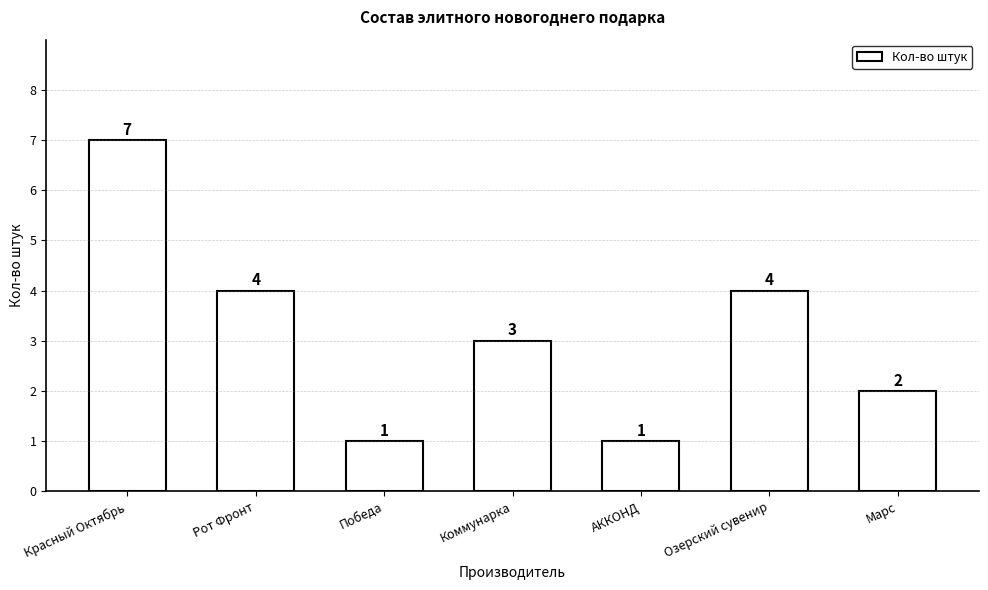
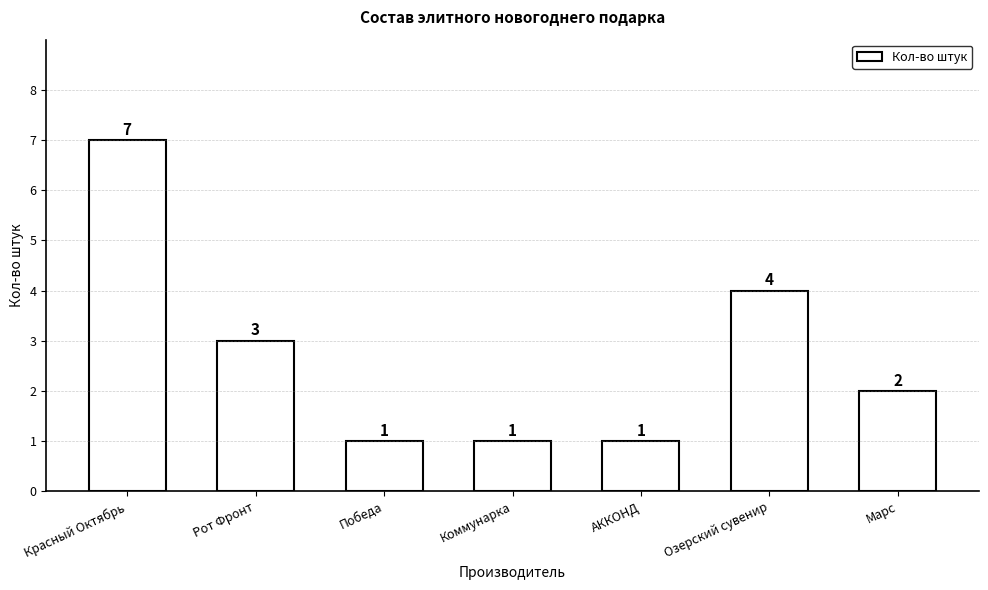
Рот Фронт: 4 -> 3
Коммунарка: 3 -> 1
